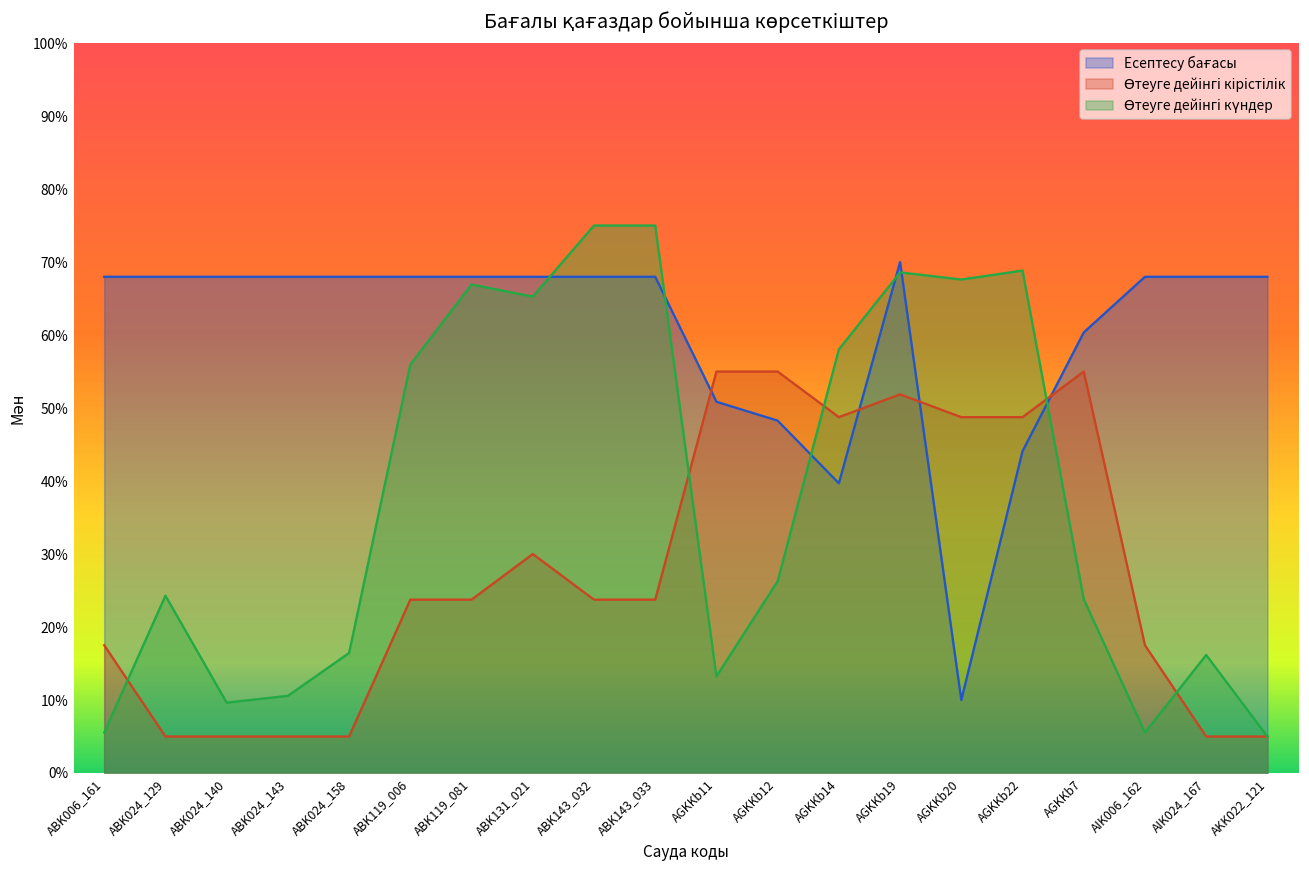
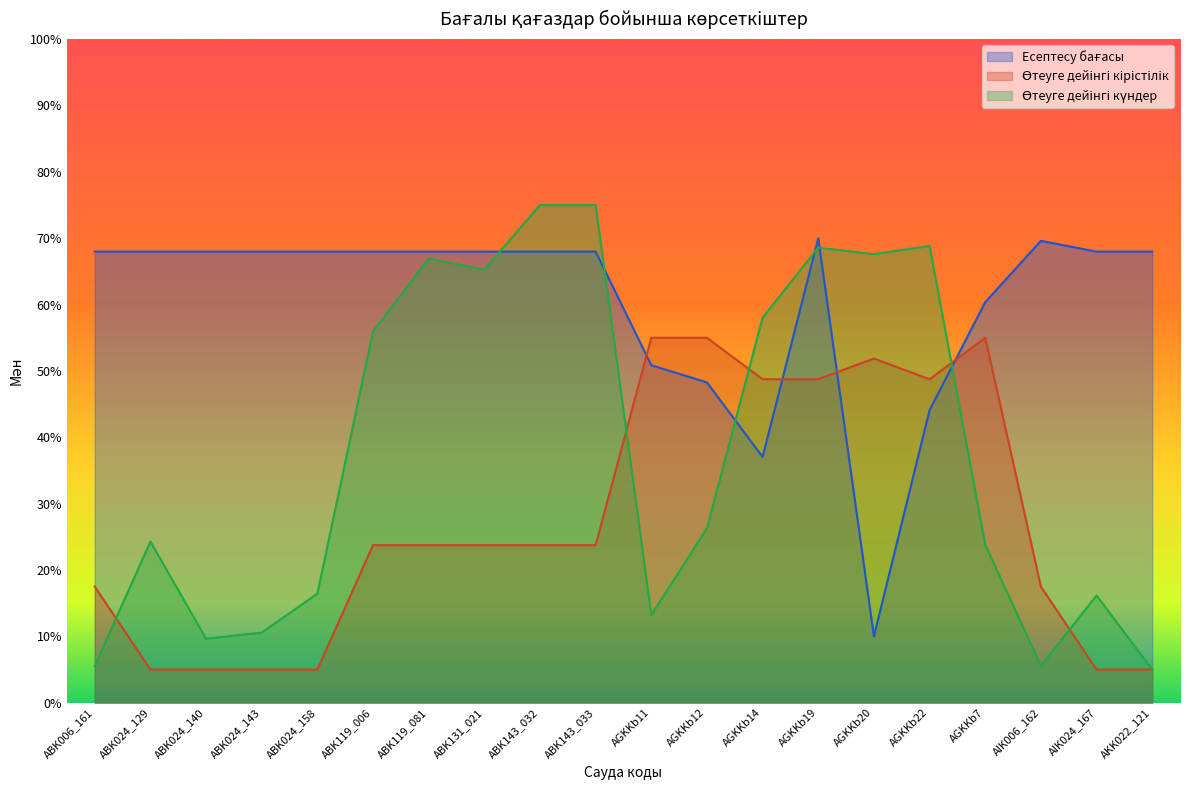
Өтеуге дейінгі кірістілік, ABK131_021: 30% -> 24%
Есептесу бағасы, AGKKb14: 40% -> 37%
Өтеуге дейінгі кірістілік, AGKKb19: 52% -> 49%
Өтеуге дейінгі кірістілік, AGKKb20: 49% -> 52%
Есептесу бағасы, AIK006_162: 68% -> 70%
